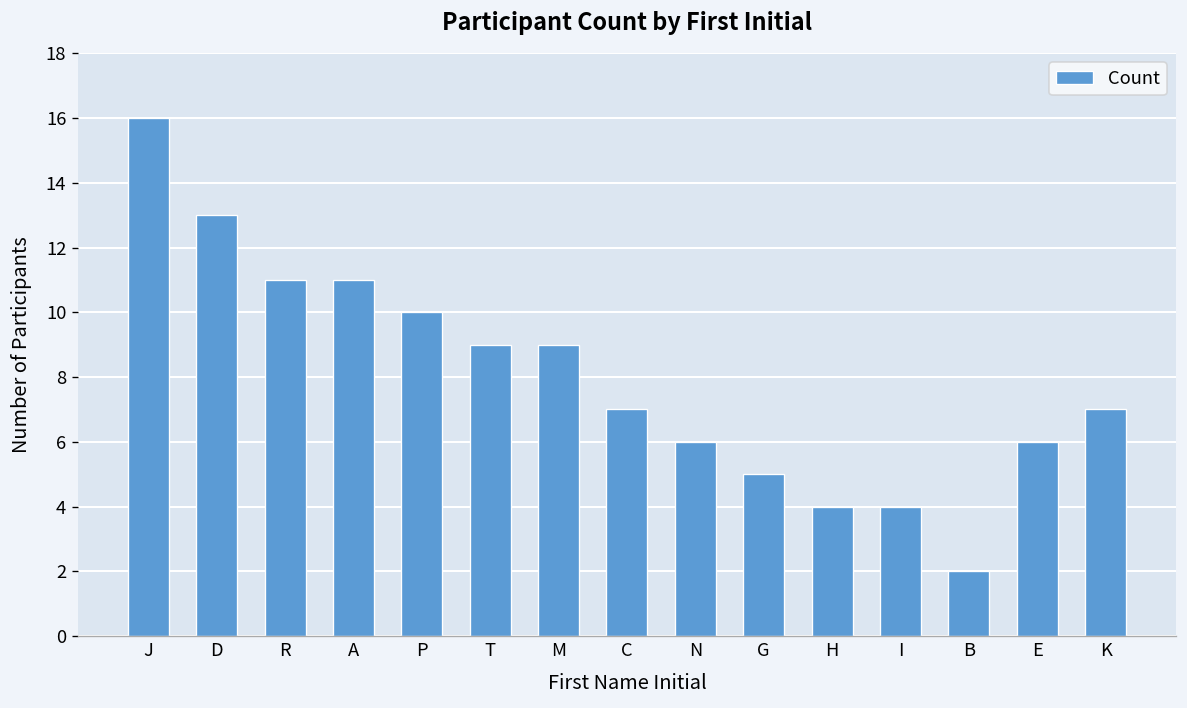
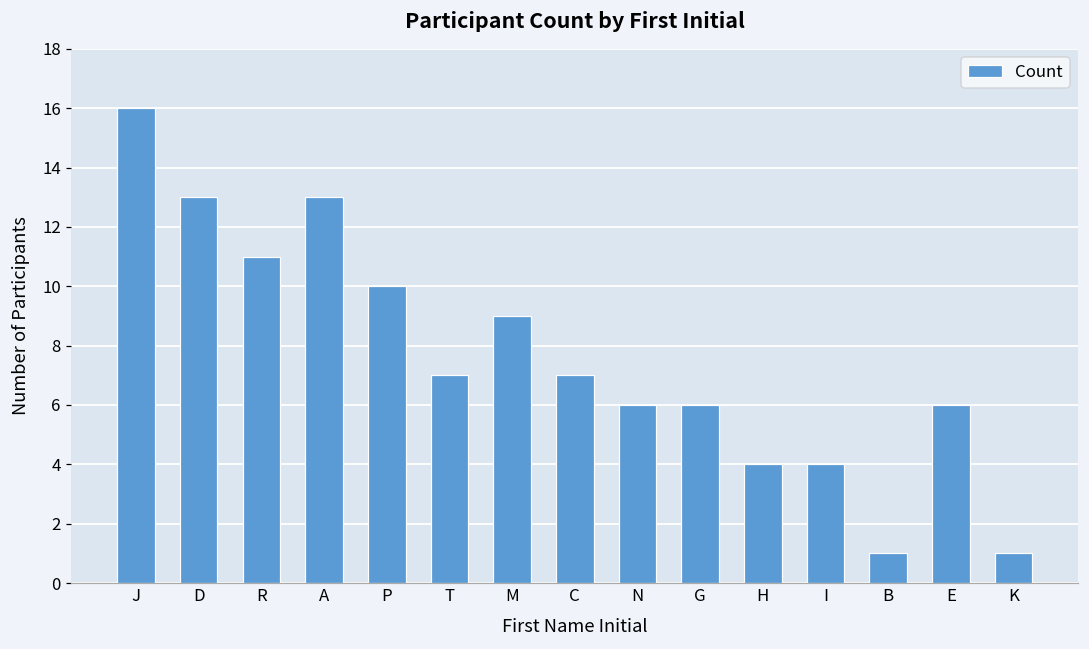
A: 11 -> 13
T: 9 -> 7
G: 5 -> 6
B: 2 -> 1
K: 7 -> 1
